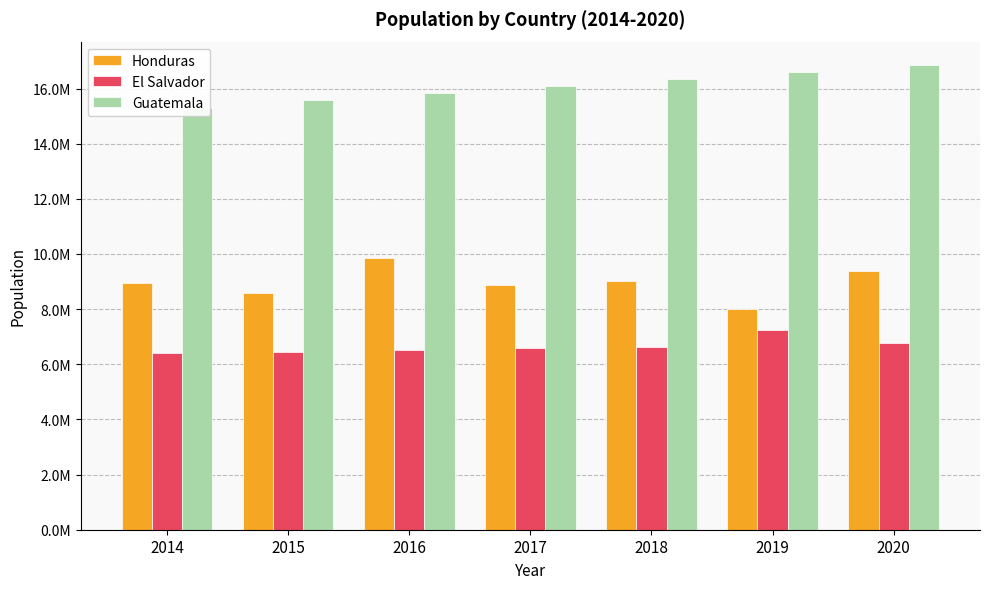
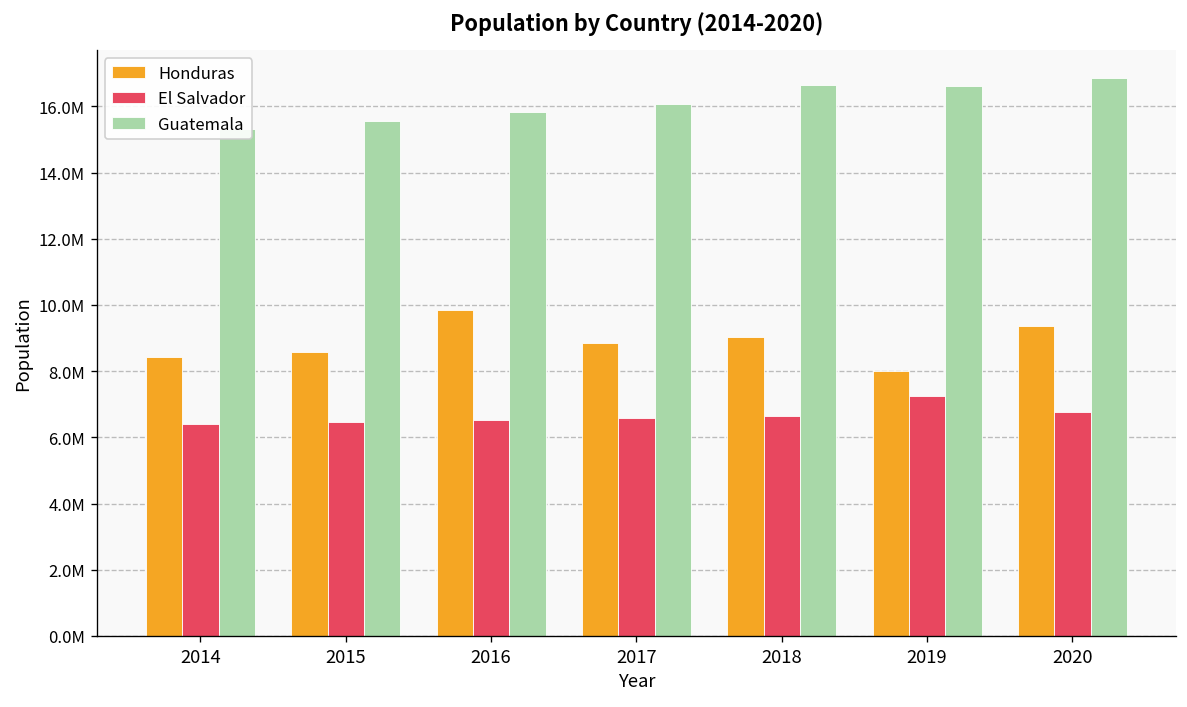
Honduras, 2014: 8900000 -> 8400000
Guatemala, 2018: 16300000 -> 16600000
